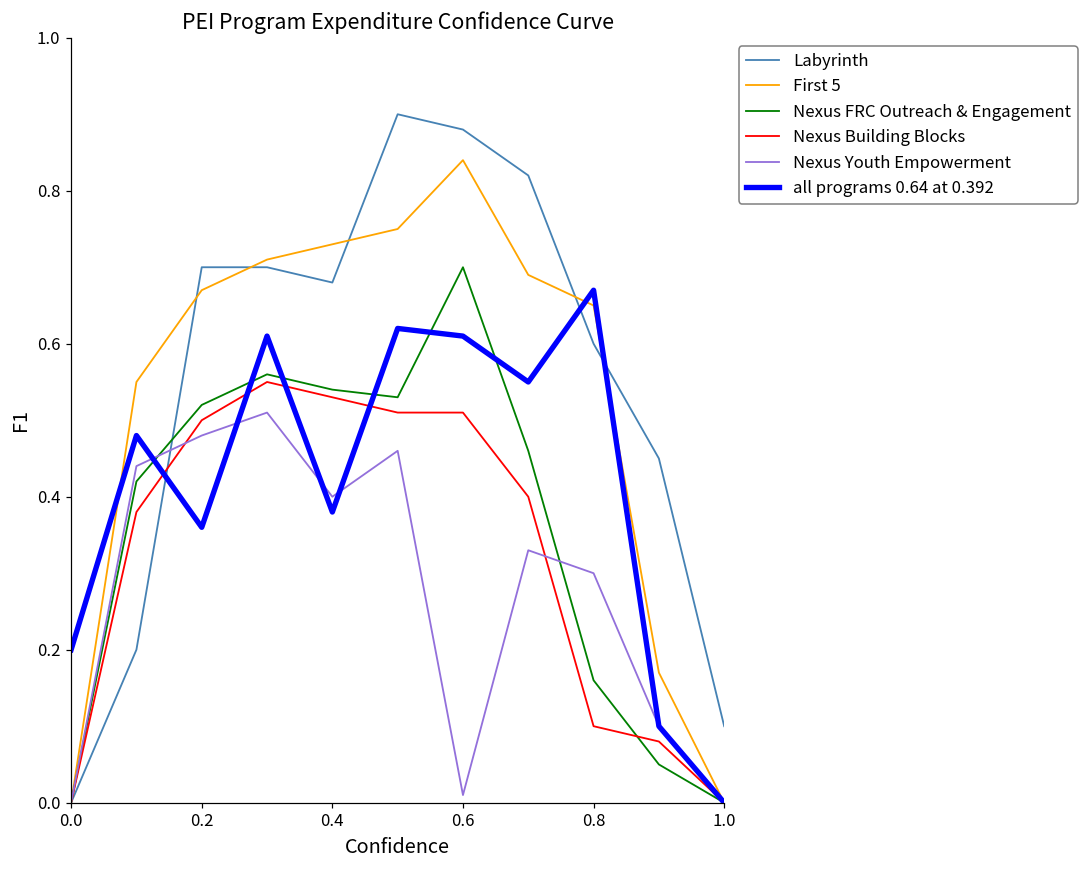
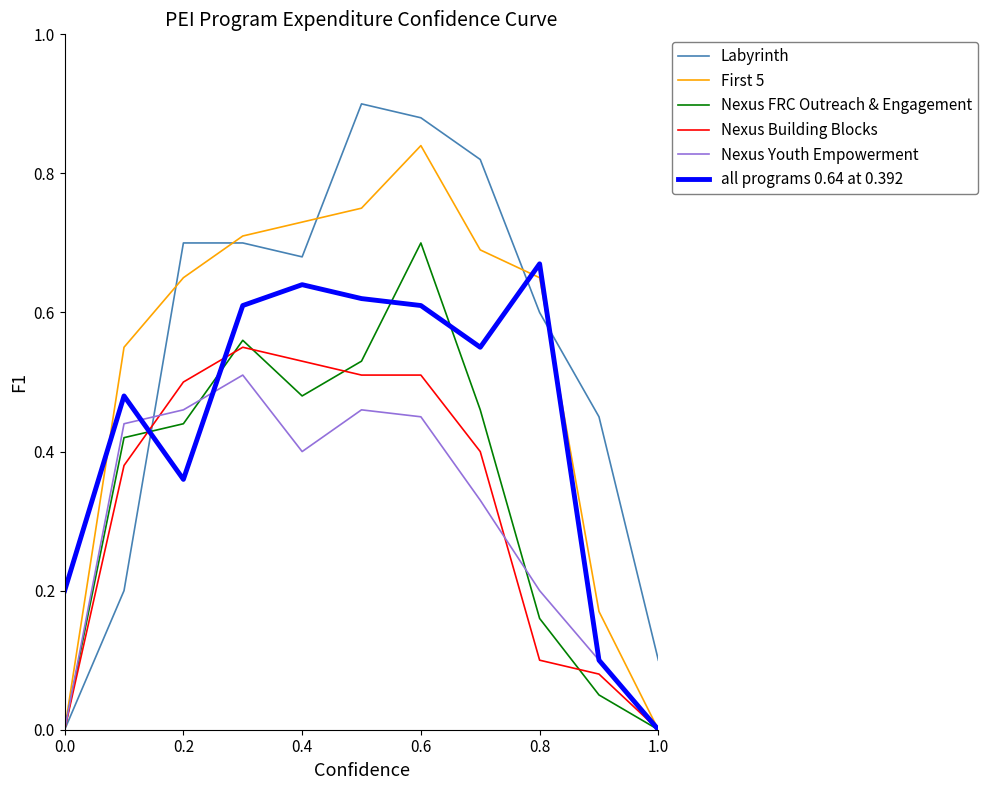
First 5, 0.2: 0.67 -> 0.65
Nexus FRC Outreach & Engagement, 0.2: 0.52 -> 0.44
Nexus Youth Empowerment, 0.2: 0.48 -> 0.46
Nexus FRC Outreach & Engagement, 0.4: 0.54 -> 0.48
all programs 0.64 at 0.392, 0.4: 0.38 -> 0.64
Nexus Youth Empowerment, 0.6: 0.01 -> 0.45
Nexus Youth Empowerment, 0.8: 0.3 -> 0.2
